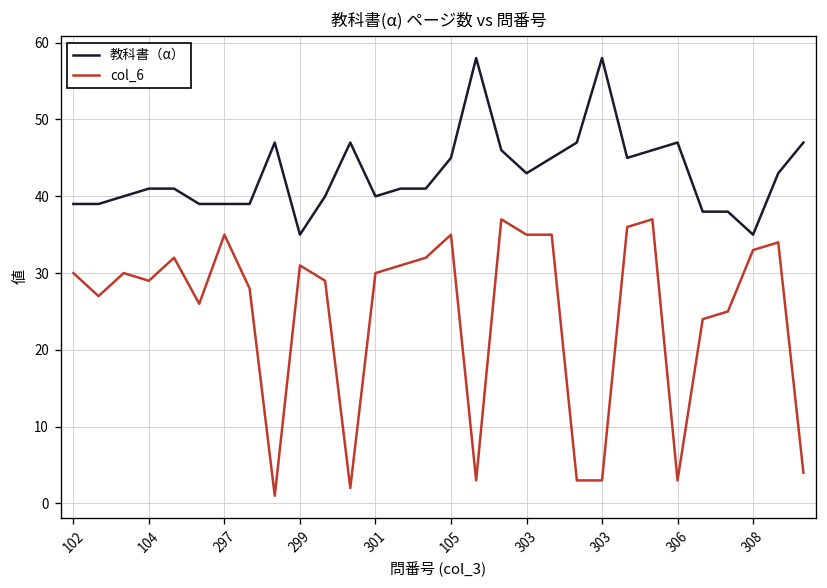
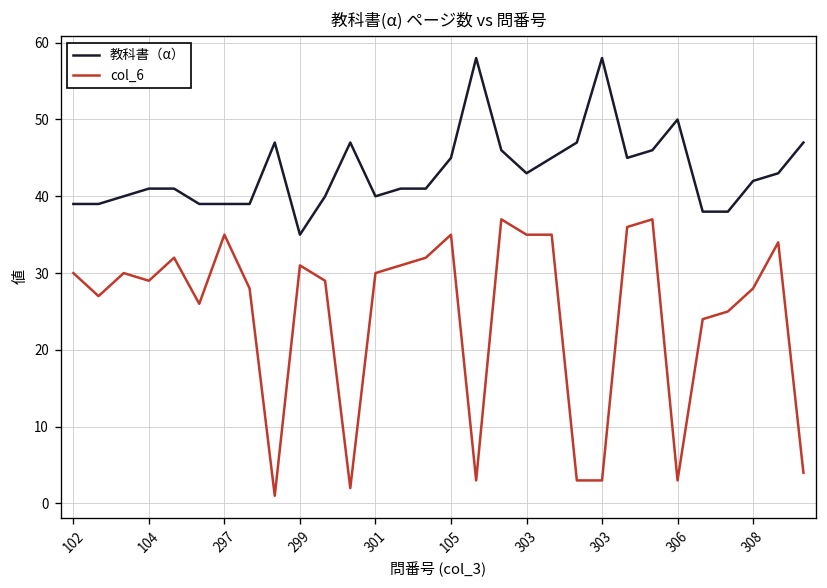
教科書（α）, 306: 47 -> 50
教科書（α）, 308: 35 -> 42
col_6, 308: 33 -> 28
